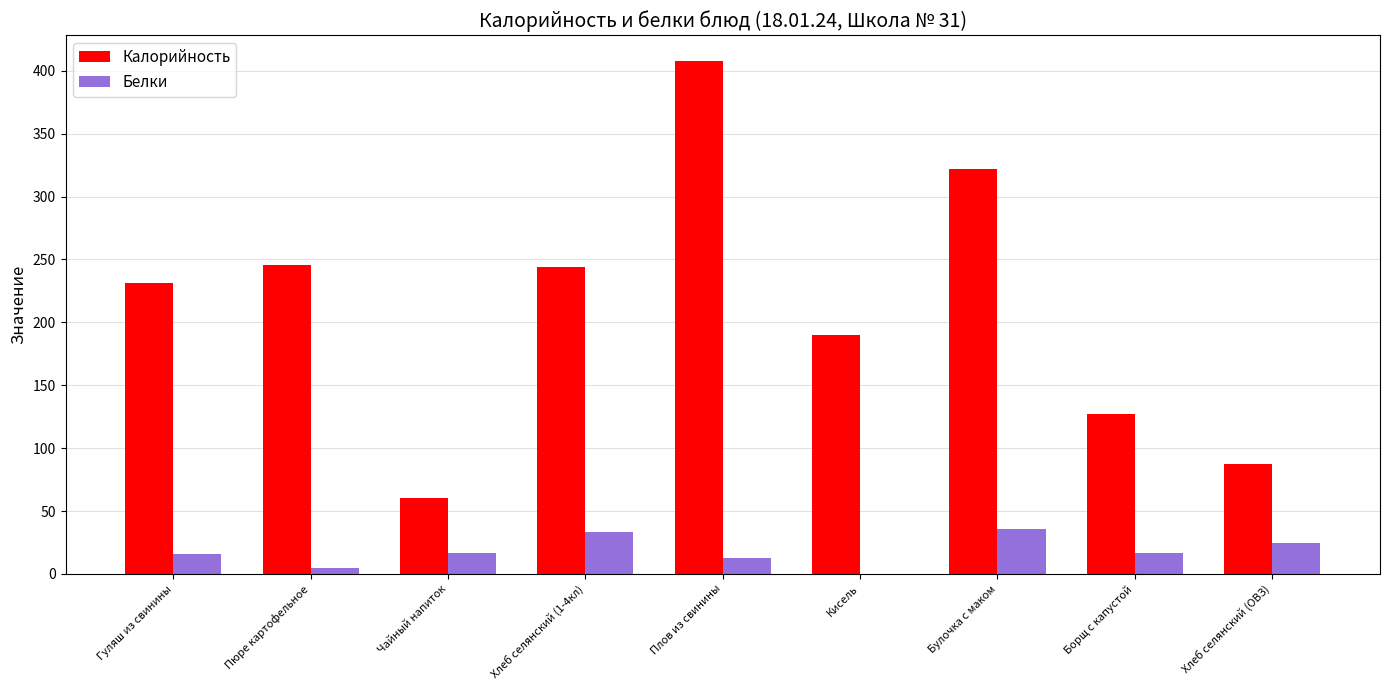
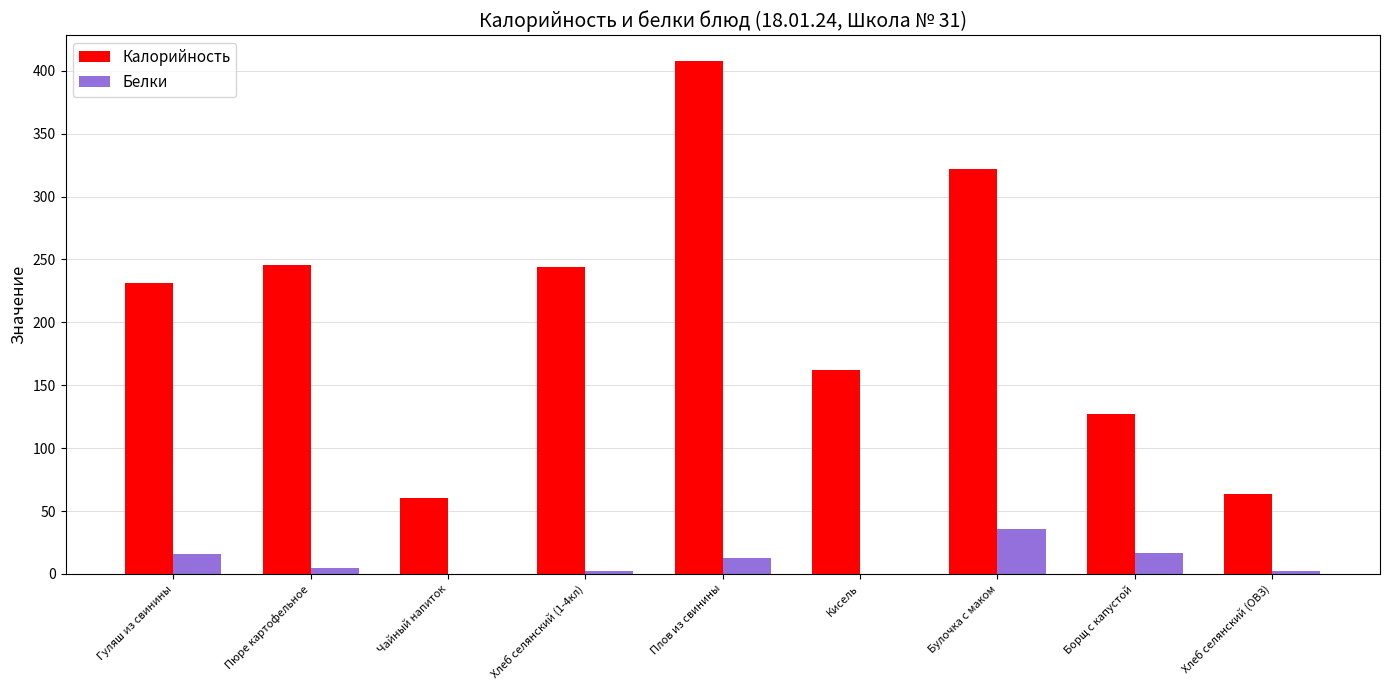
Белки, Чайный напиток: 17 -> 0
Белки, Хлеб селянский (1-4кл): 33 -> 3
Калорийность, Кисель: 190 -> 162
Калорийность, Хлеб селянский (ОВЗ): 87 -> 64
Белки, Хлеб селянский (ОВЗ): 25 -> 3
